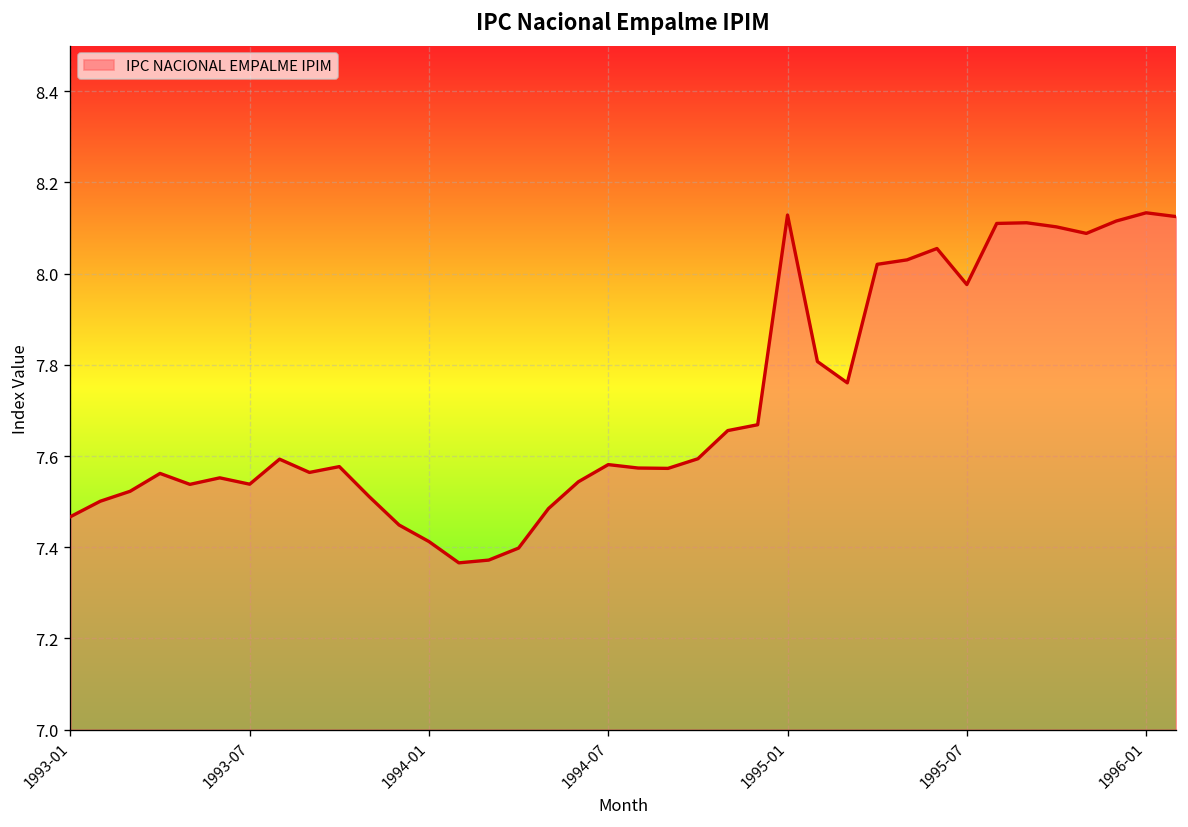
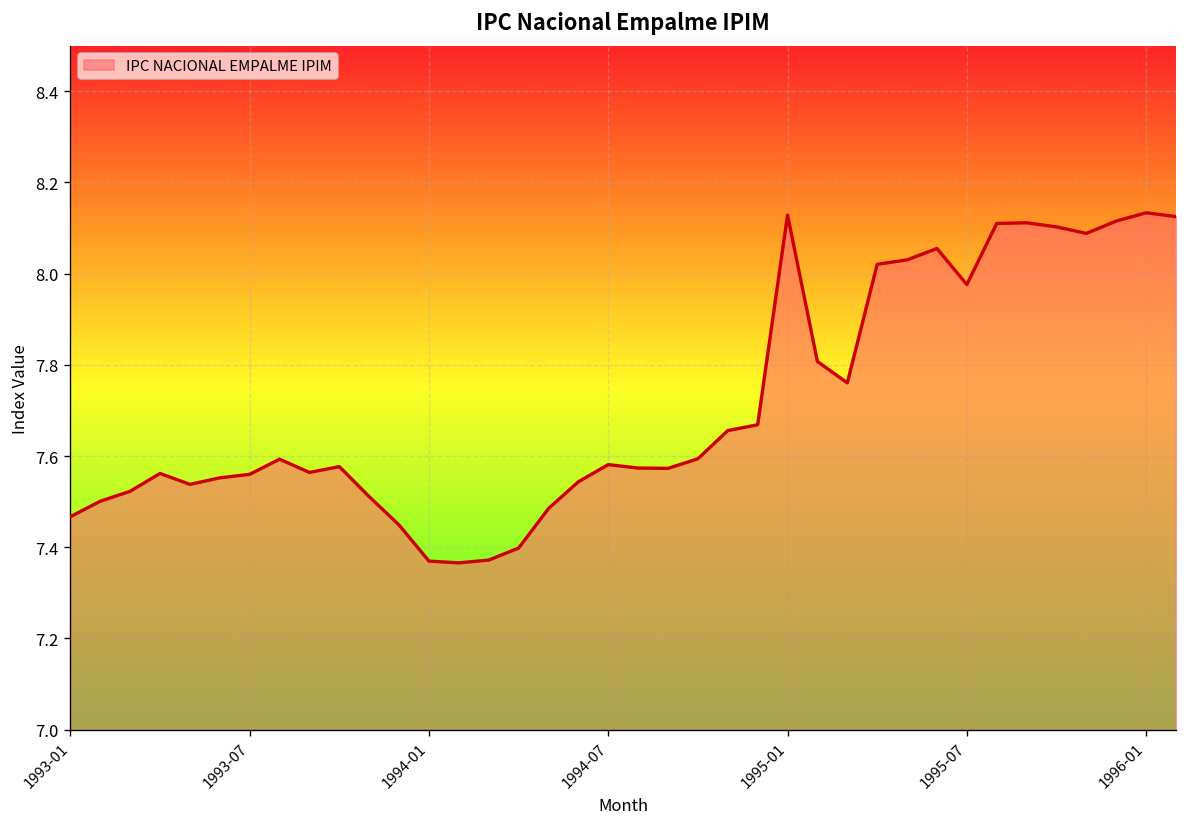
1993-07: 7.54 -> 7.56
1994-01: 7.41 -> 7.37
